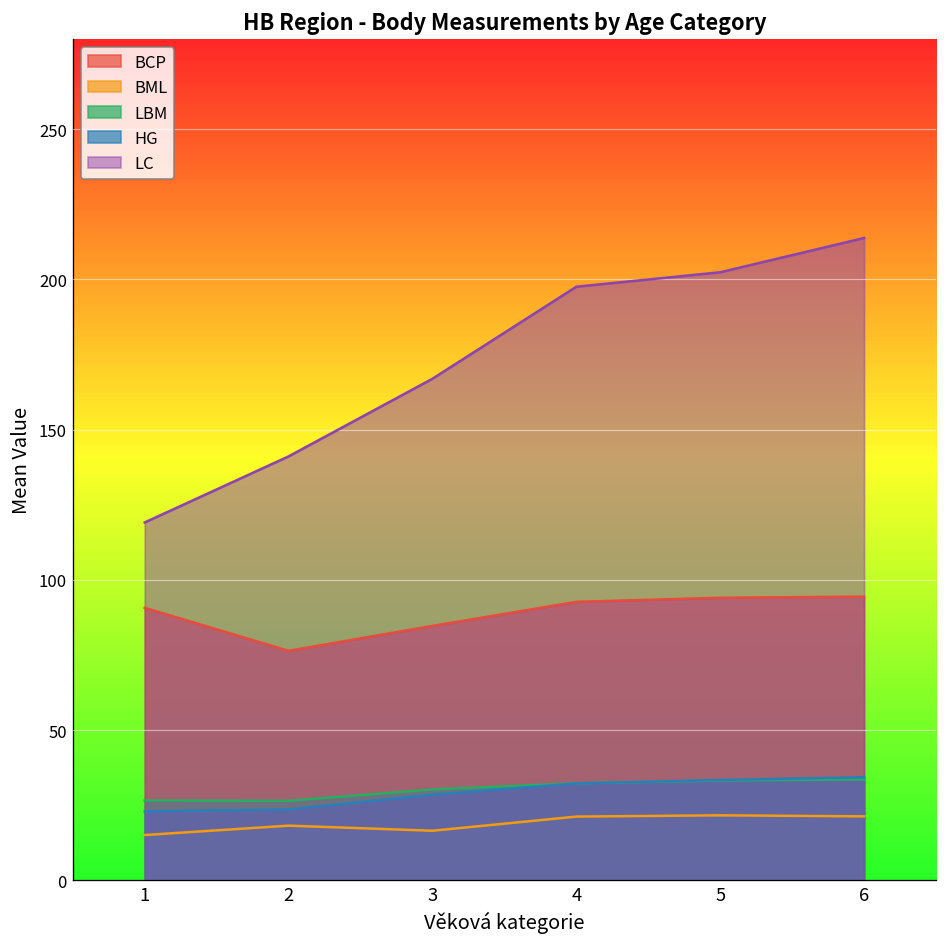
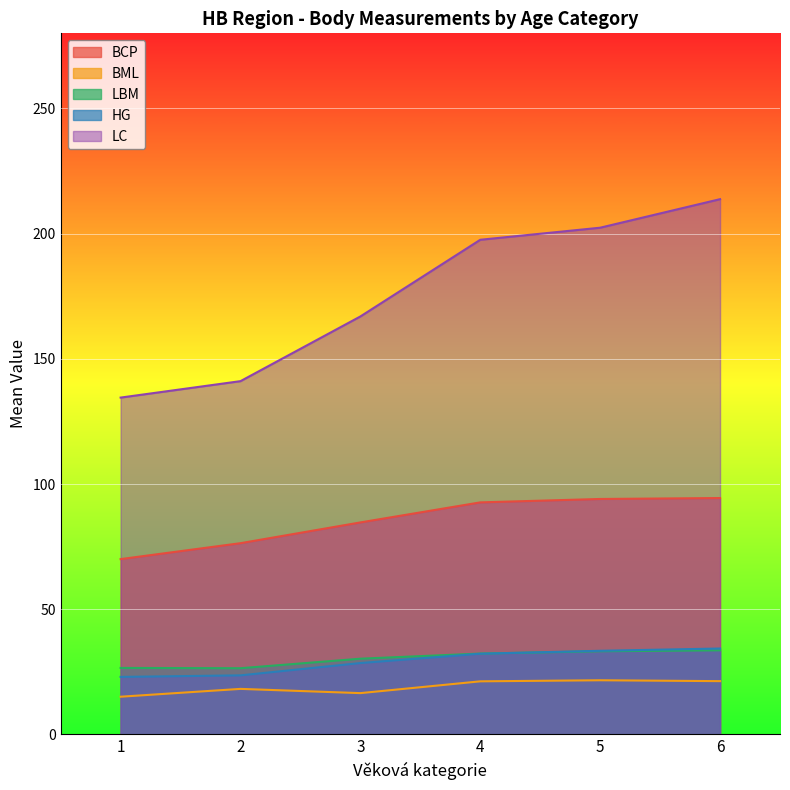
BCP, 1: 91 -> 70
LC, 1: 119 -> 135
